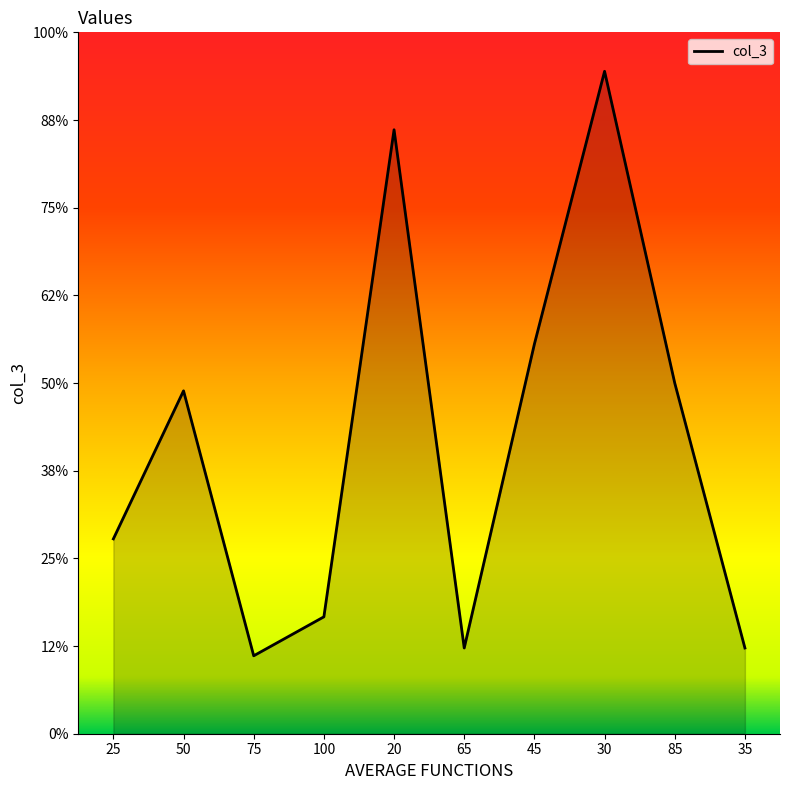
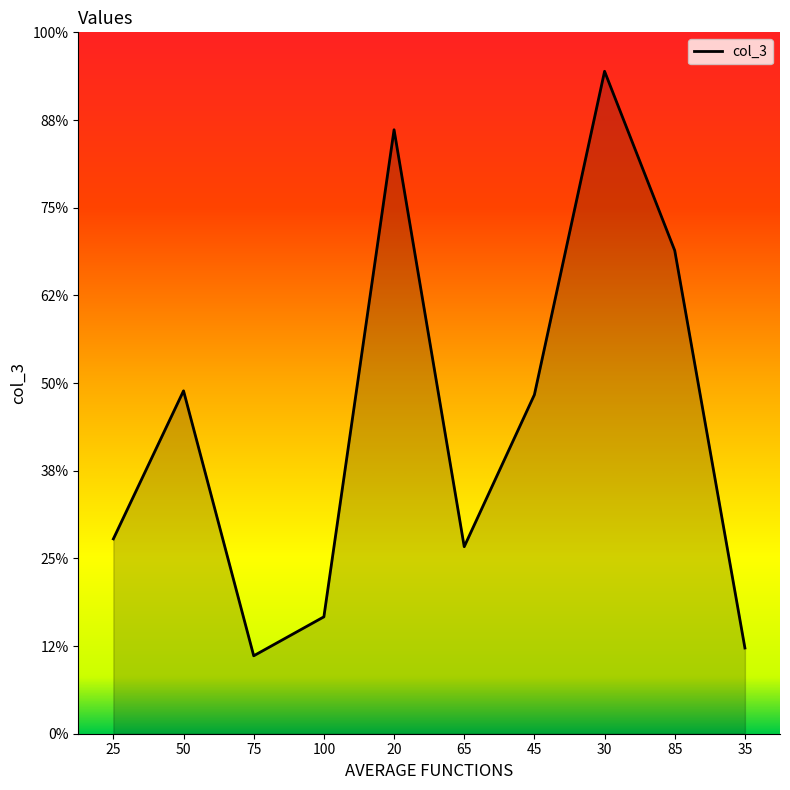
65: 12% -> 27%
45: 56% -> 48%
85: 50% -> 69%
